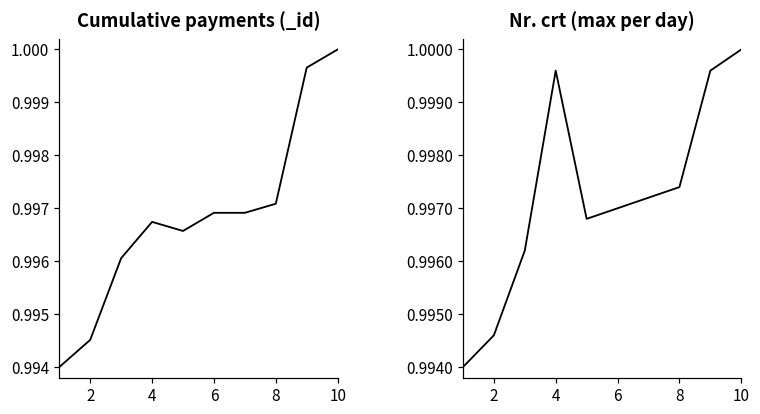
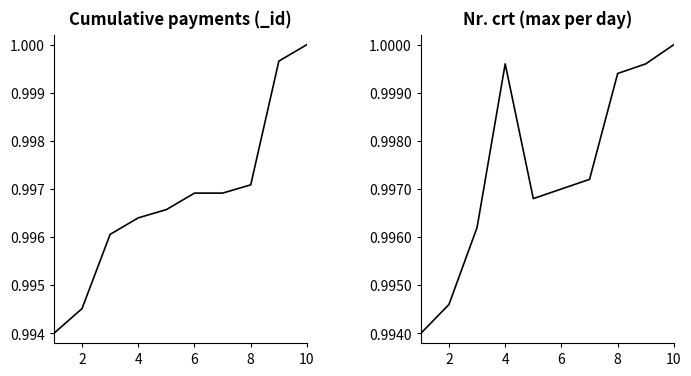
Cumulative payments (_id), 4: 0.9967 -> 0.9964
Nr. crt (max per day), 8: 0.9974 -> 0.9994
